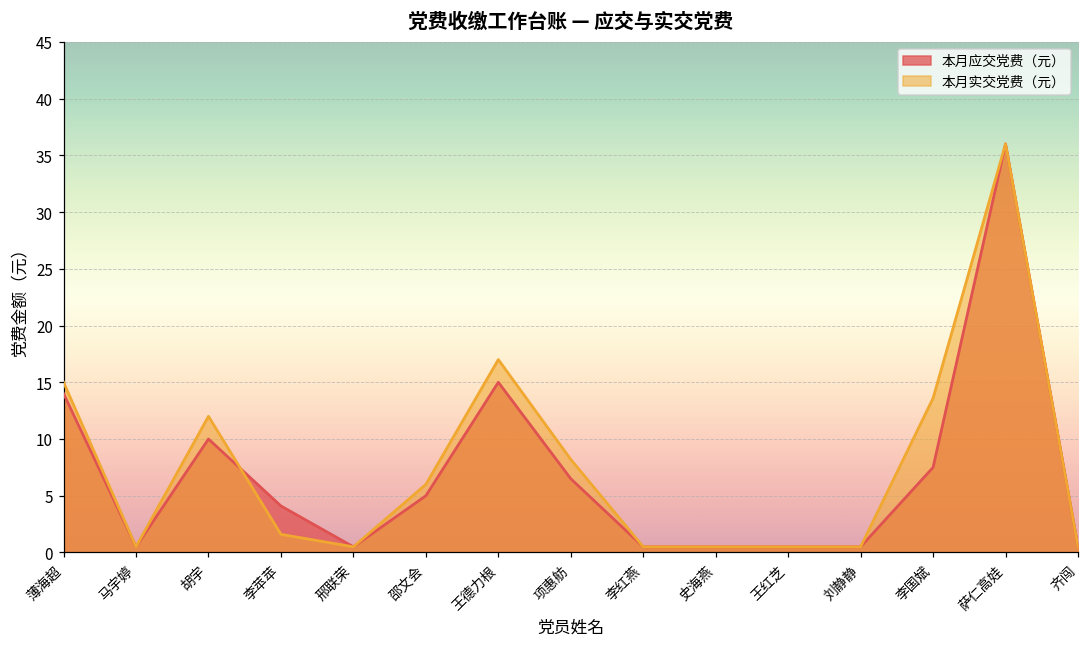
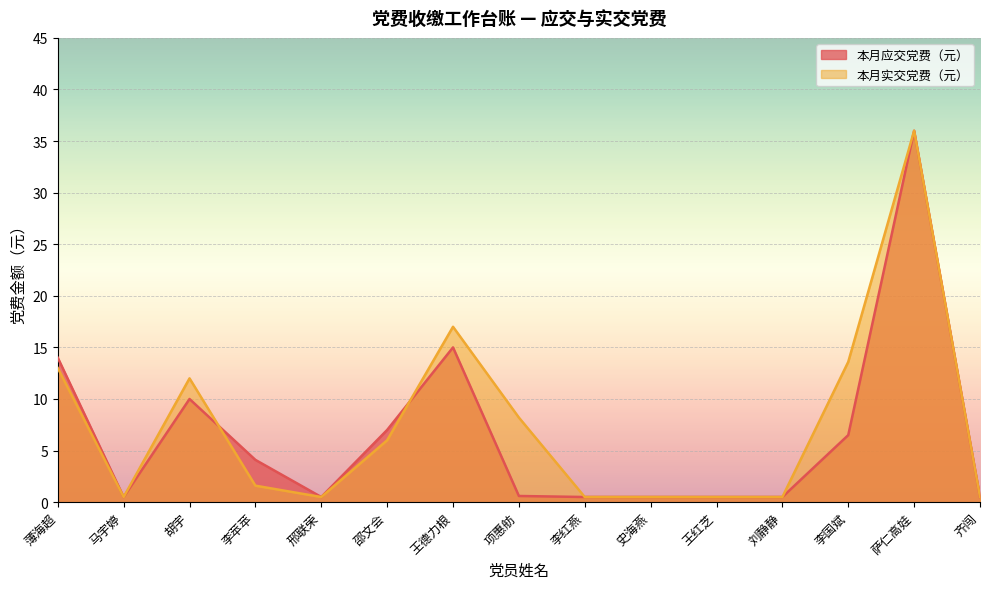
本月实交党费（元）, 薄海超: 15 -> 13
本月应交党费（元）, 邵文会: 5 -> 7
本月应交党费（元）, 项惠舫: 6.5 -> 0.6
本月应交党费（元）, 李国斌: 7.5 -> 6.5
